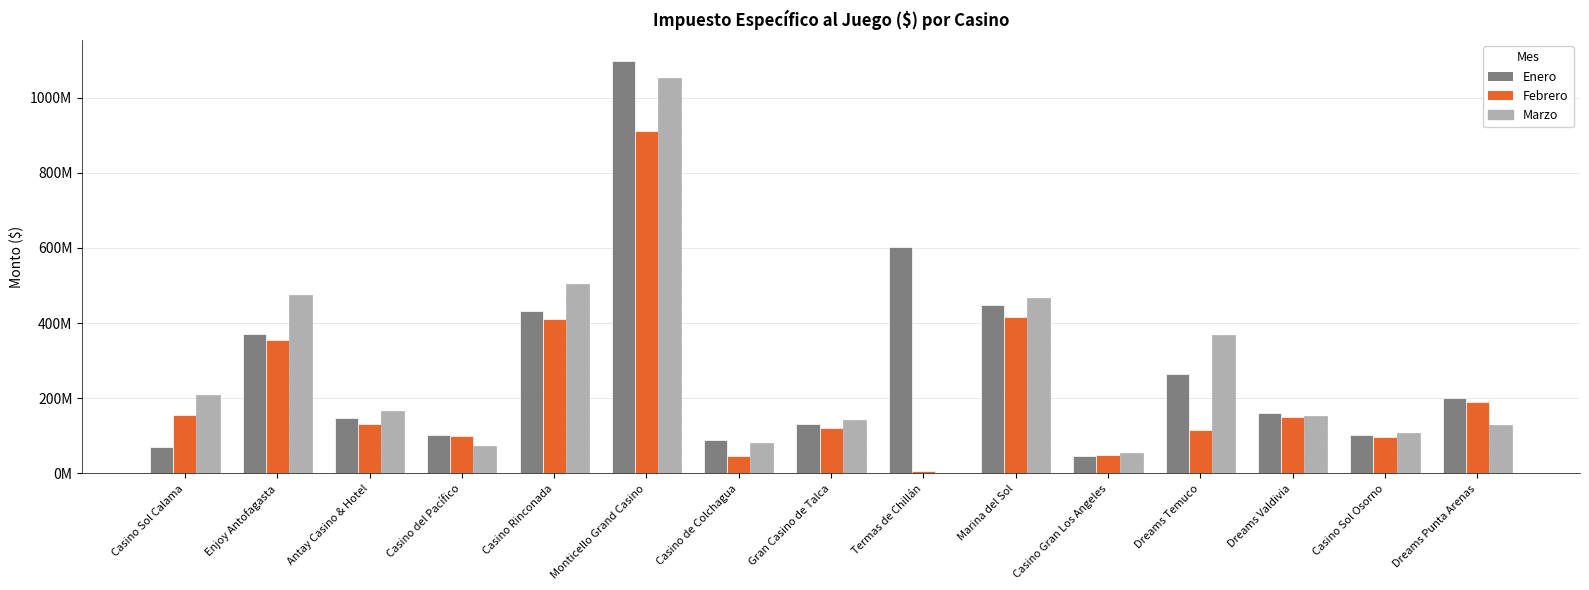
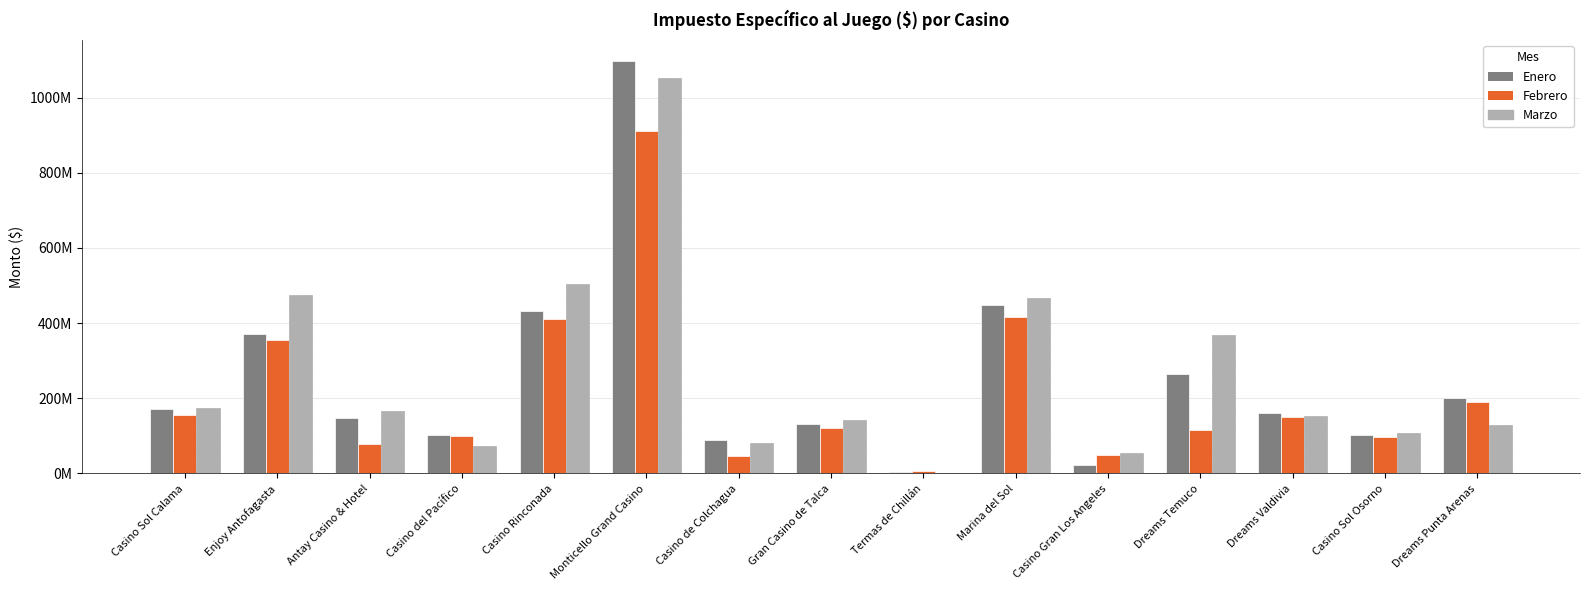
Enero, Casino Sol Calama: 70000000 -> 170000000
Marzo, Casino Sol Calama: 210000000 -> 170000000
Febrero, Antay Casino & Hotel: 130000000 -> 80000000
Enero, Termas de Chillán: 600000000 -> 10000000
Enero, Casino Gran Los Angeles: 50000000 -> 20000000
